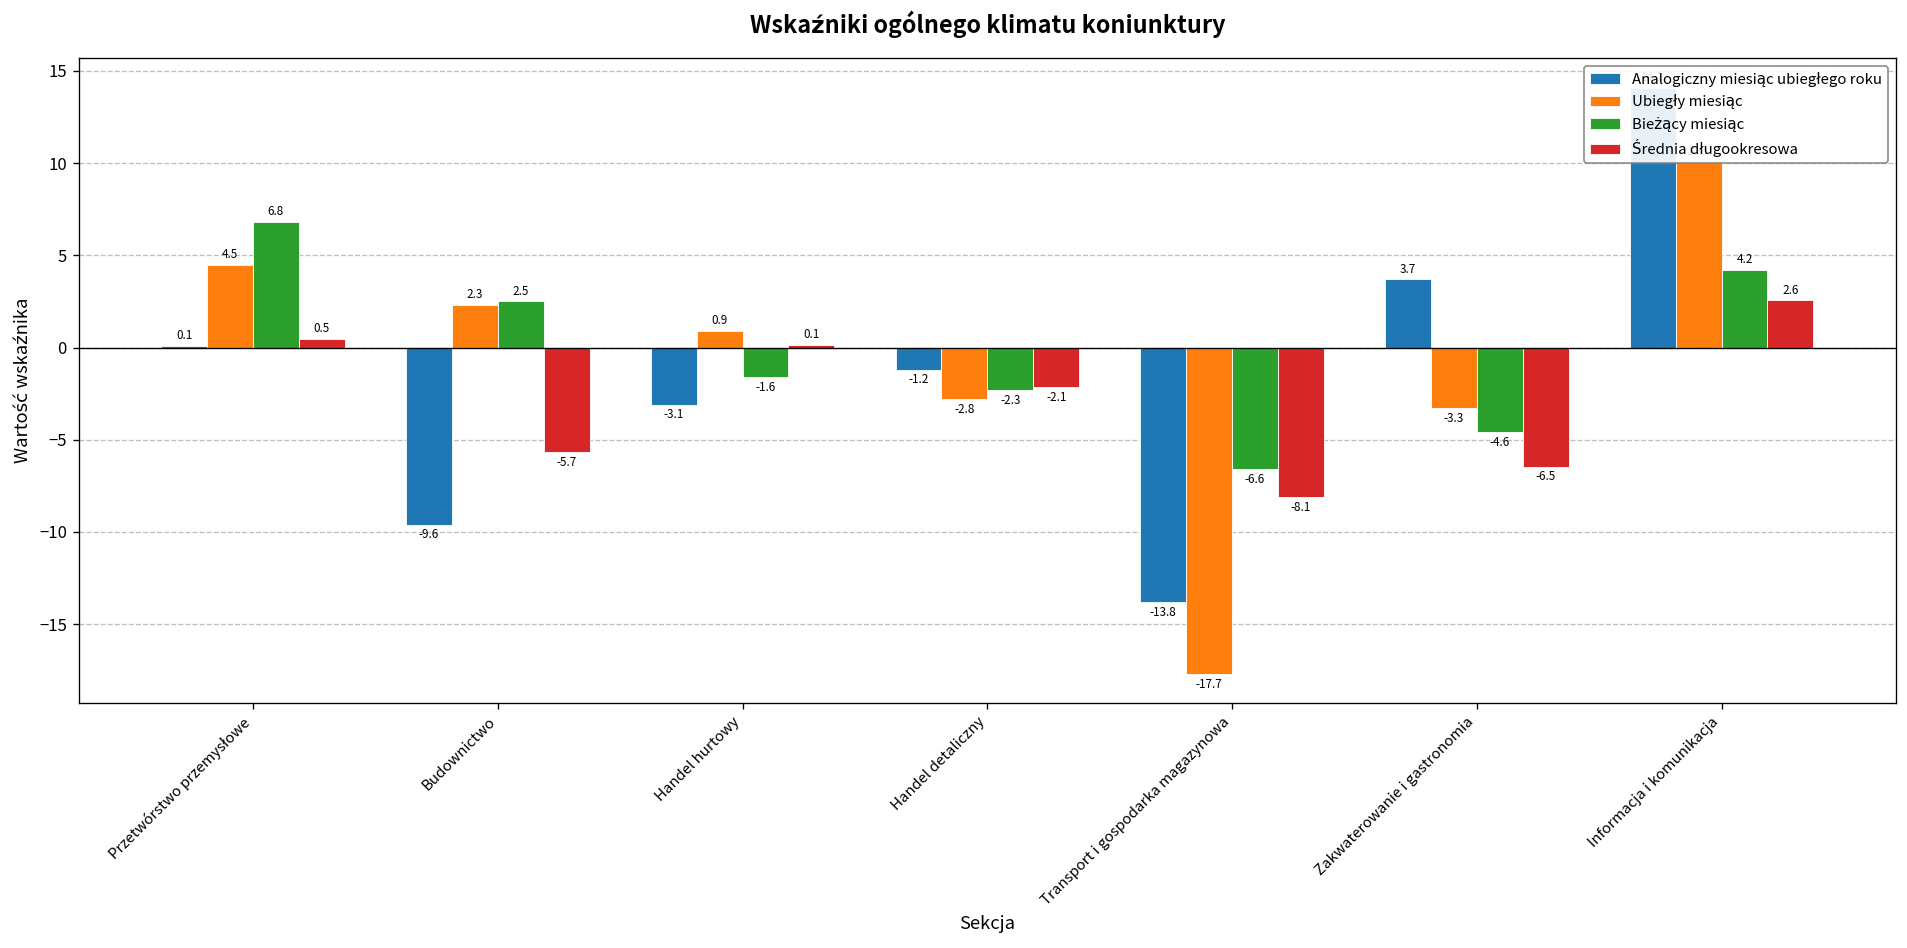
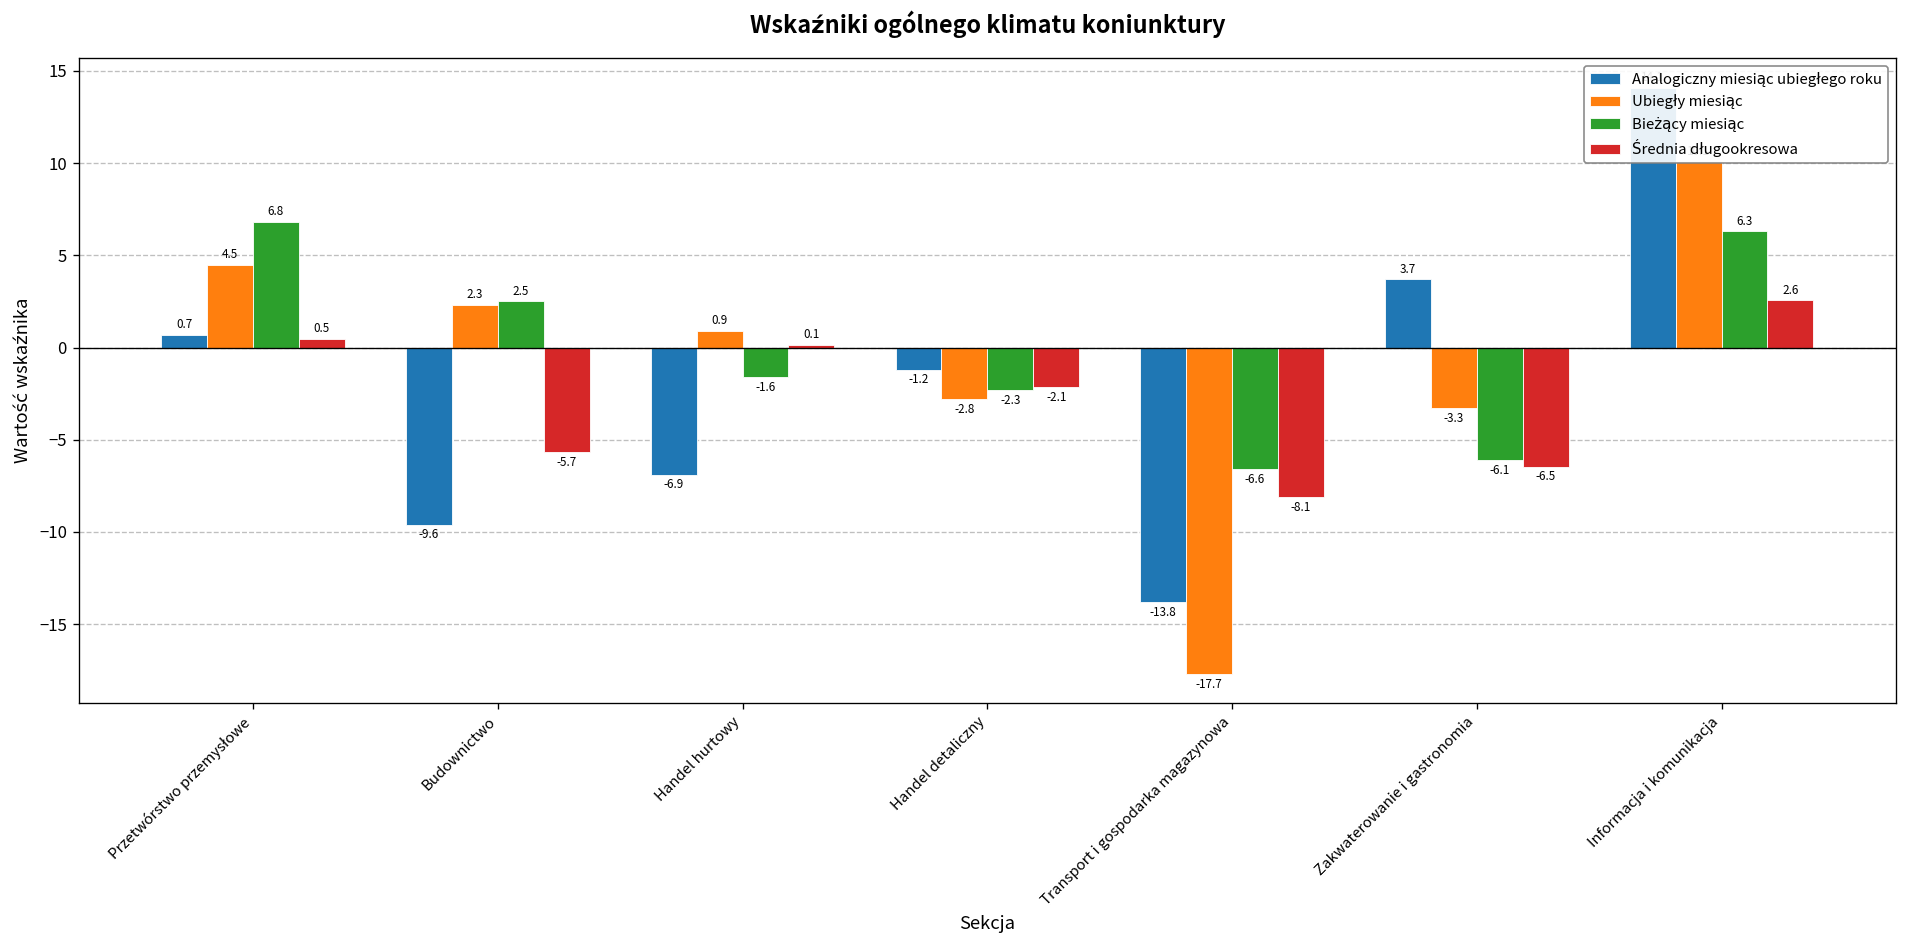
Analogiczny miesiąc ubiegłego roku, Przetwórstwo przemysłowe: 0.1 -> 0.7
Analogiczny miesiąc ubiegłego roku, Handel hurtowy: -3.1 -> -6.9
Bieżący miesiąc, Zakwaterowanie i gastronomia: -4.6 -> -6.1
Bieżący miesiąc, Informacja i komunikacja: 4.2 -> 6.3
